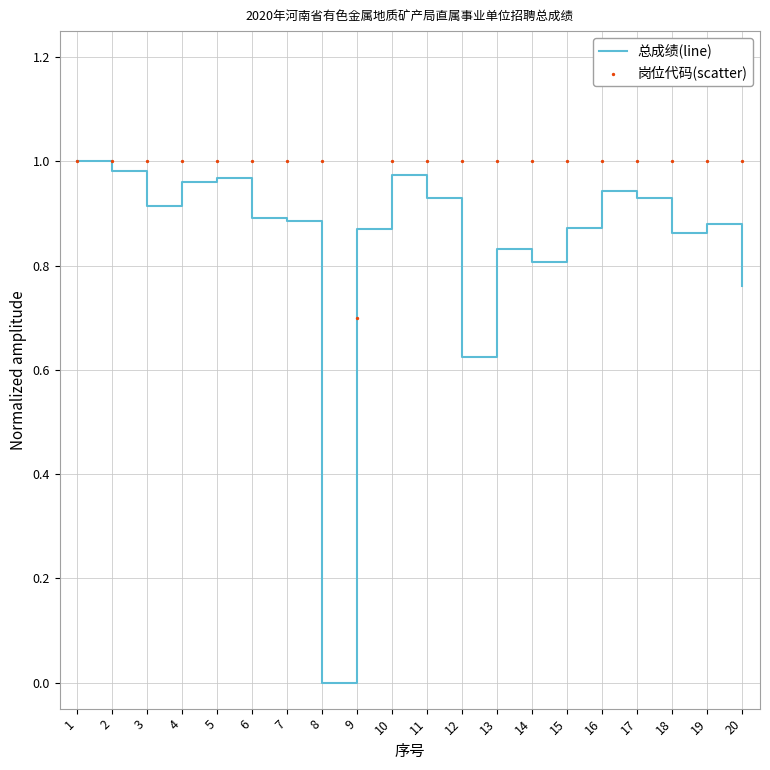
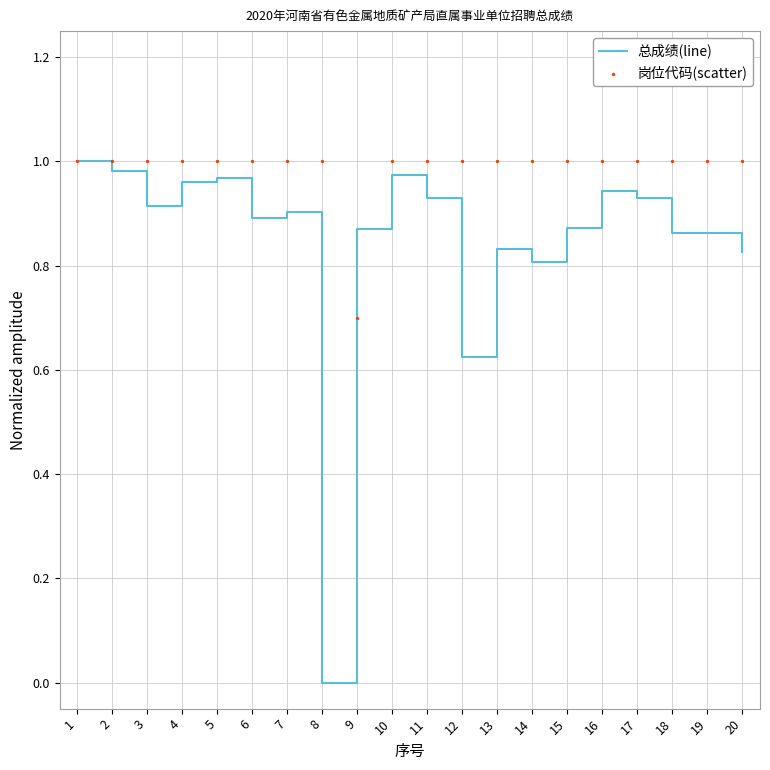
总成绩(line), 7: 0.89 -> 0.90
总成绩(line), 19: 0.88 -> 0.86
总成绩(line), 20: 0.76 -> 0.83
